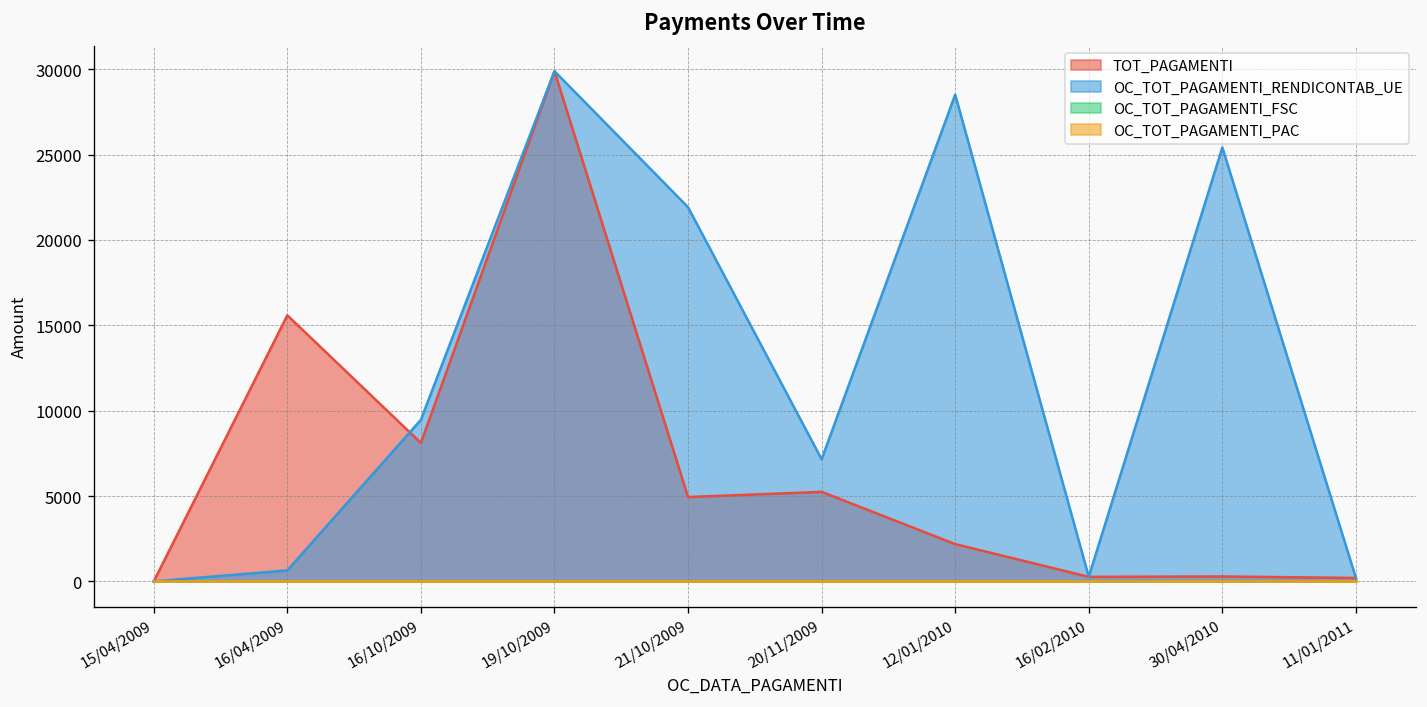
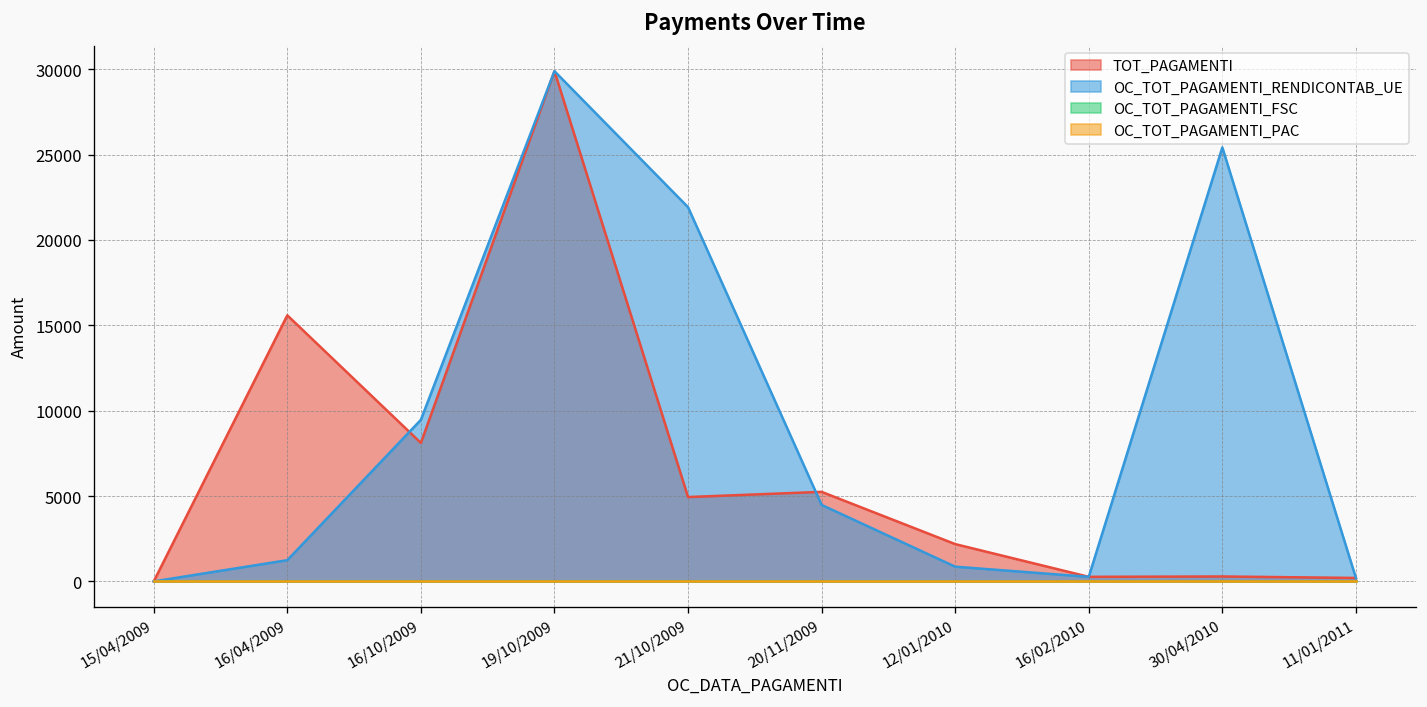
OC_TOT_PAGAMENTI_RENDICONTAB_UE, 16/04/2009: 600 -> 1200
OC_TOT_PAGAMENTI_RENDICONTAB_UE, 20/11/2009: 7200 -> 4500
OC_TOT_PAGAMENTI_RENDICONTAB_UE, 12/01/2010: 28500 -> 900
